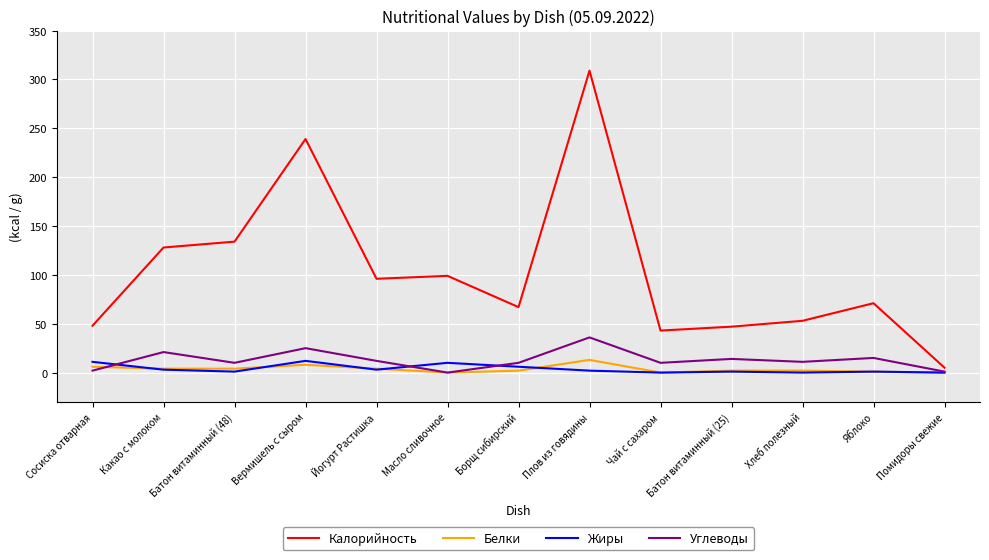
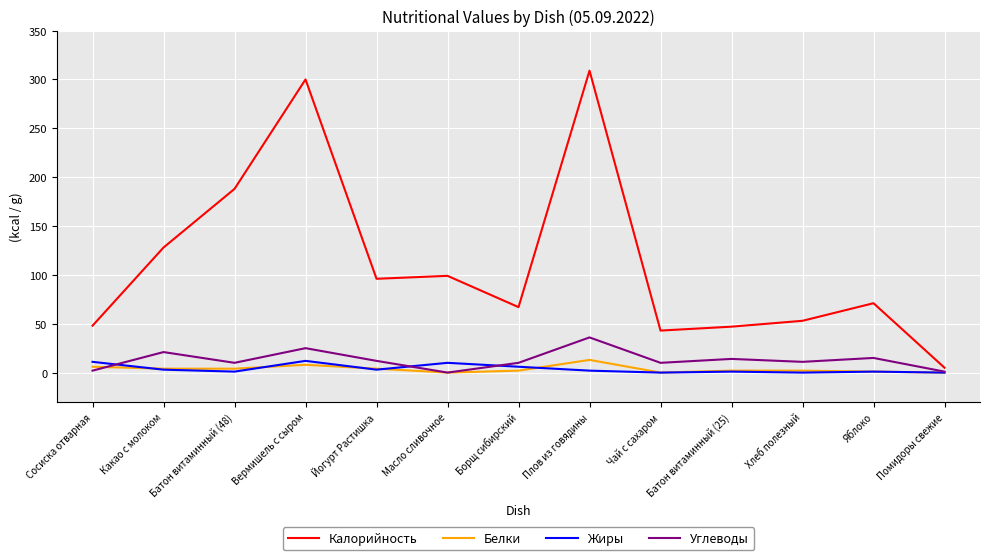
Калорийность, Батон витаминный (48): 130 -> 190
Калорийность, Вермишель с сыром: 240 -> 300
